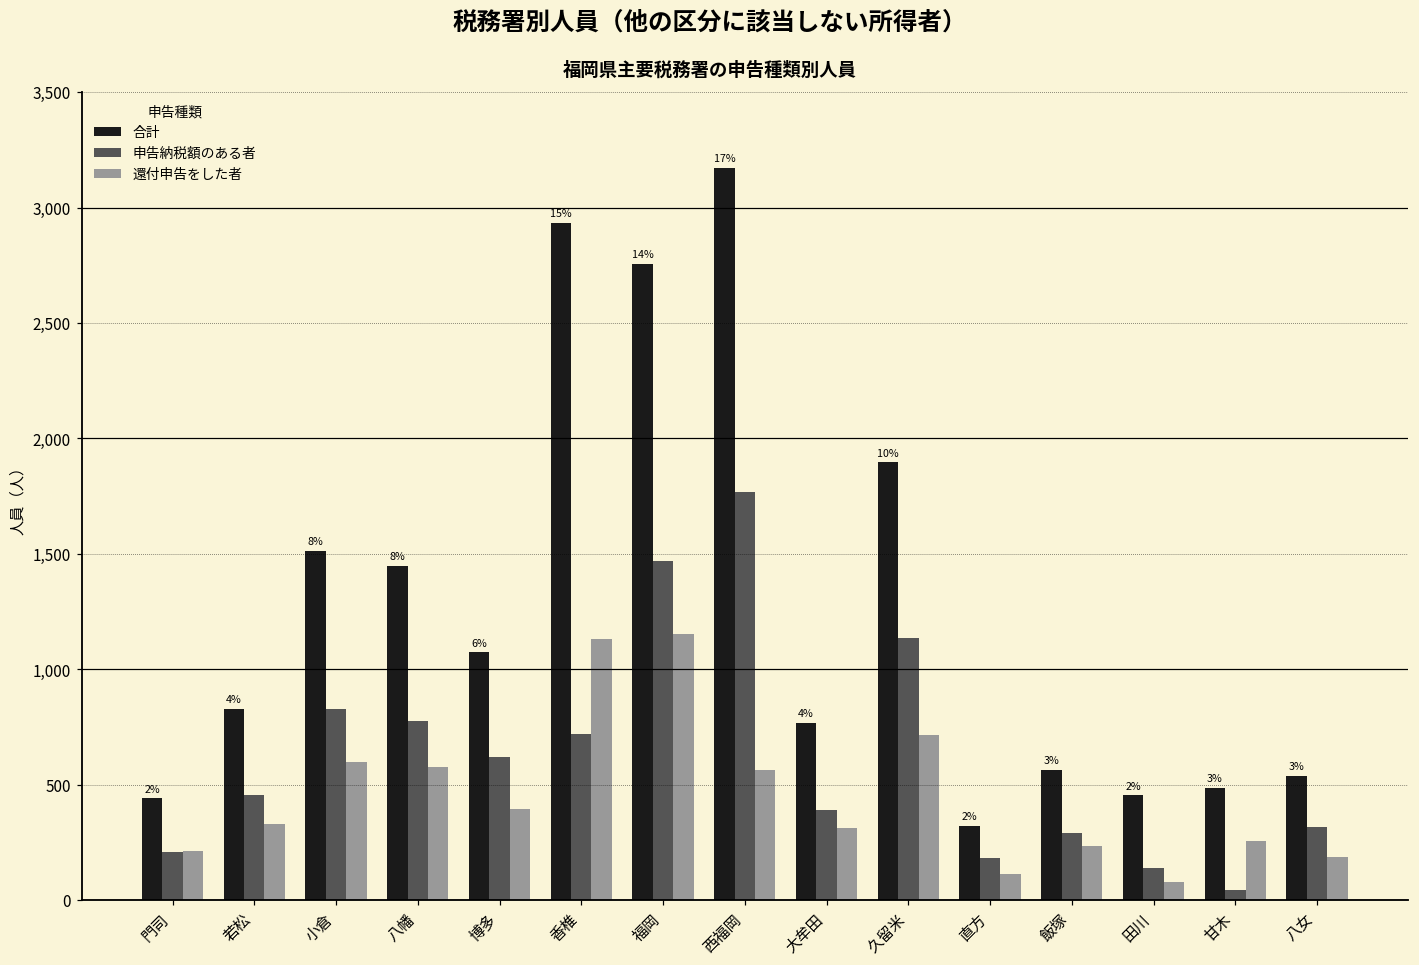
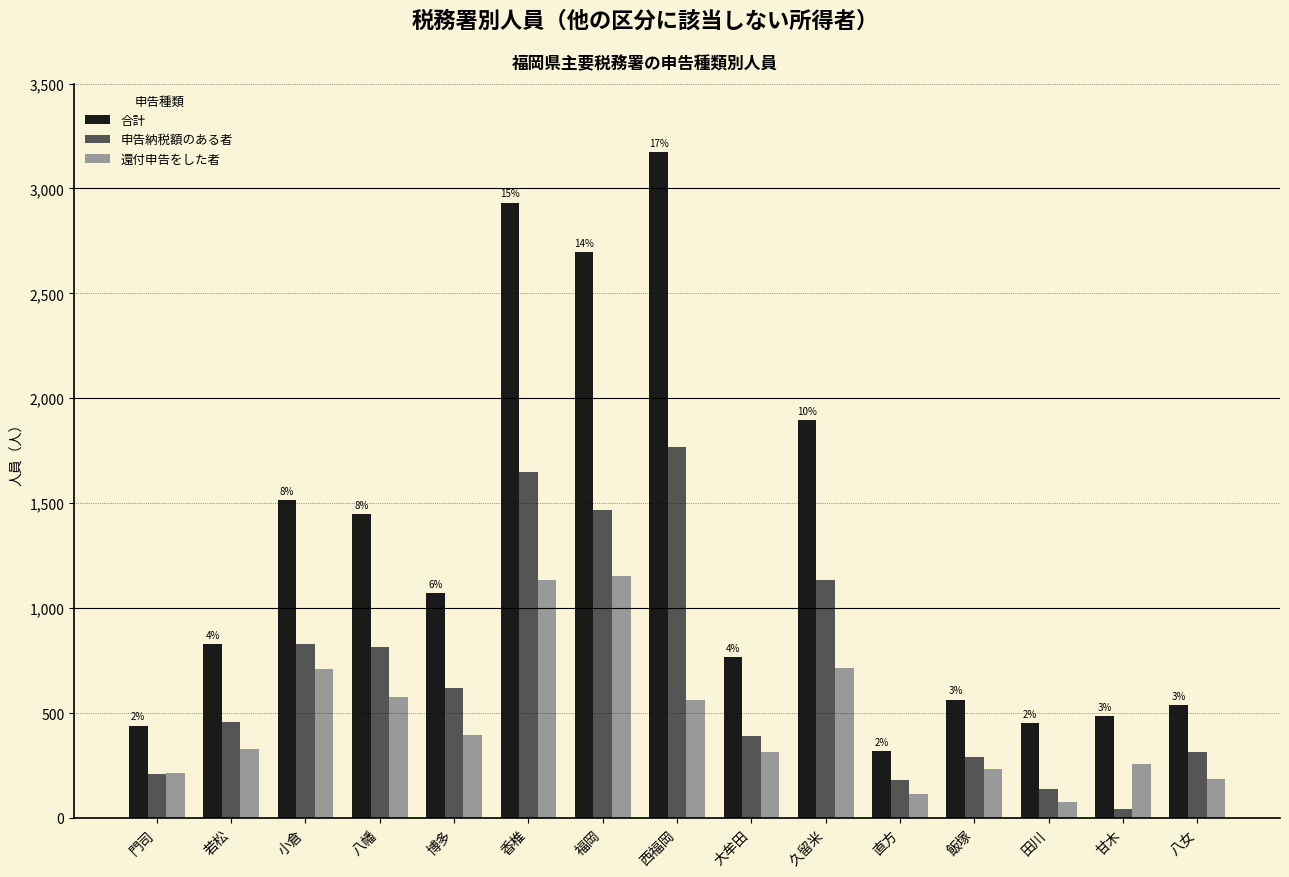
還付申告をした者, 小倉: 600 -> 710
申告納税額のある者, 八幡: 780 -> 820
申告納税額のある者, 香椎: 720 -> 1,650
合計, 福岡: 2,760 -> 2,700
